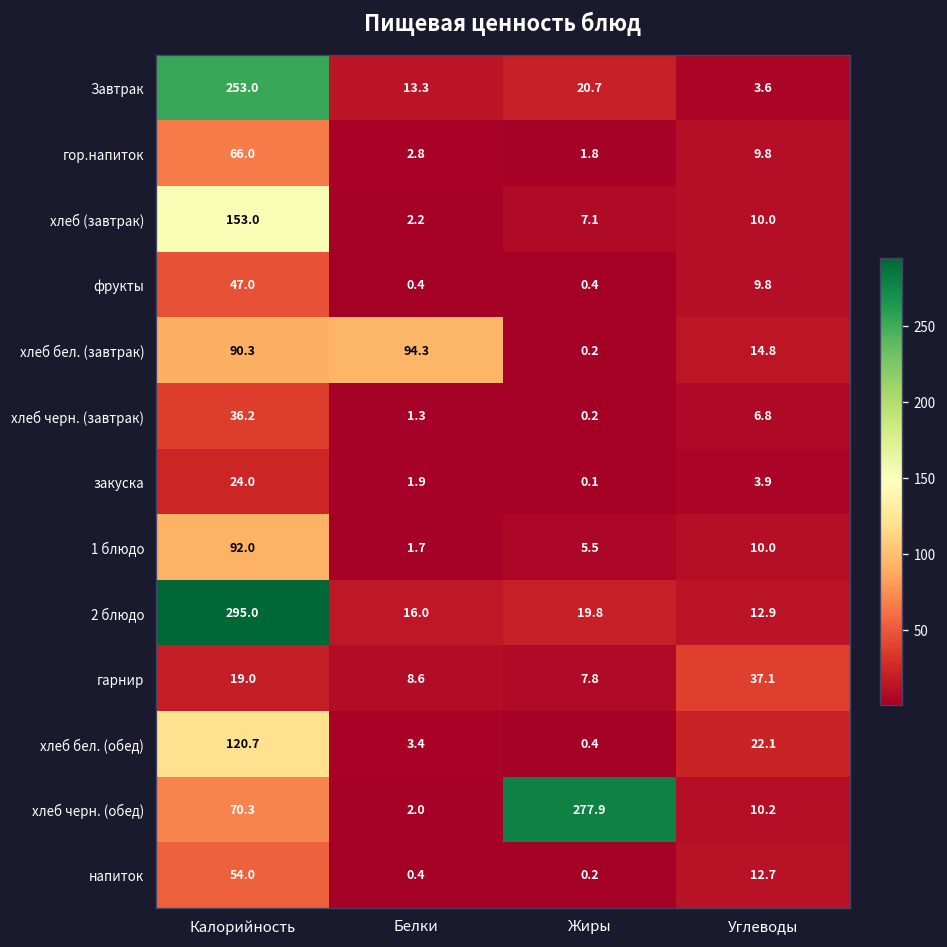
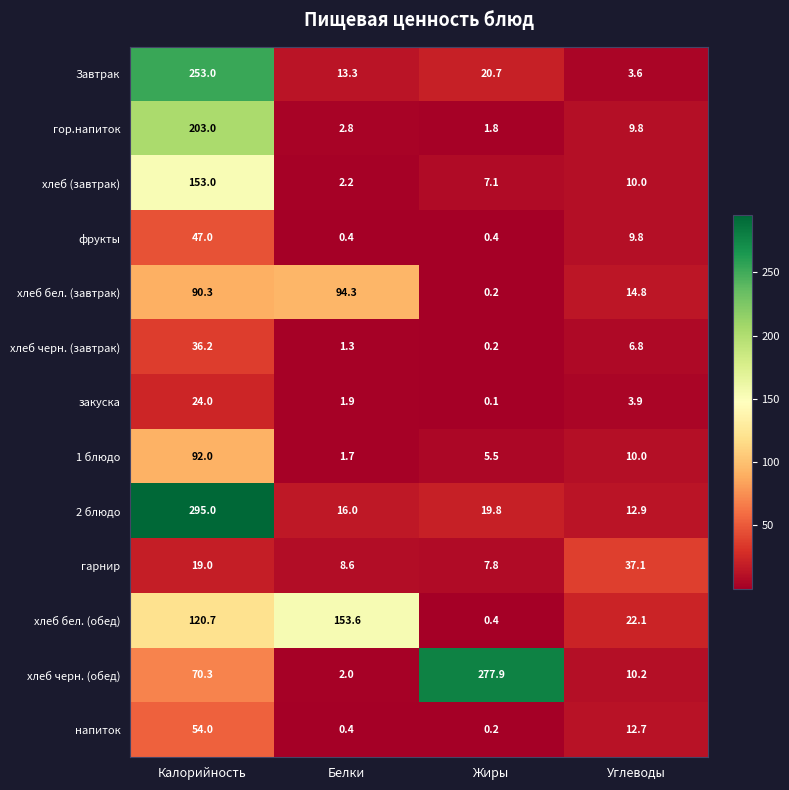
гор.напиток, Калорийность: 66.0 -> 203.0
хлеб бел. (обед), Белки: 3.4 -> 153.6
